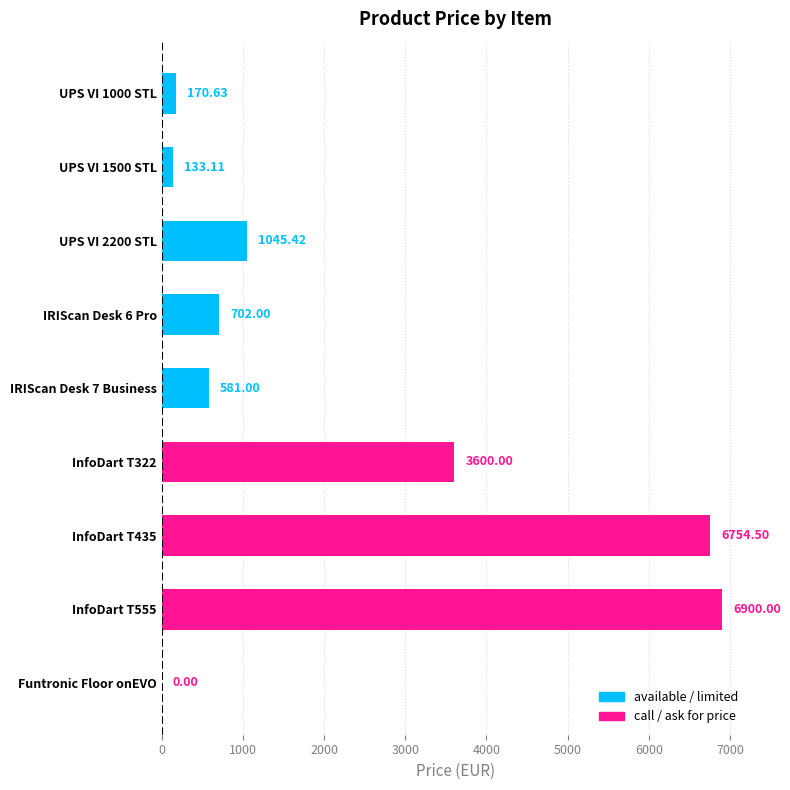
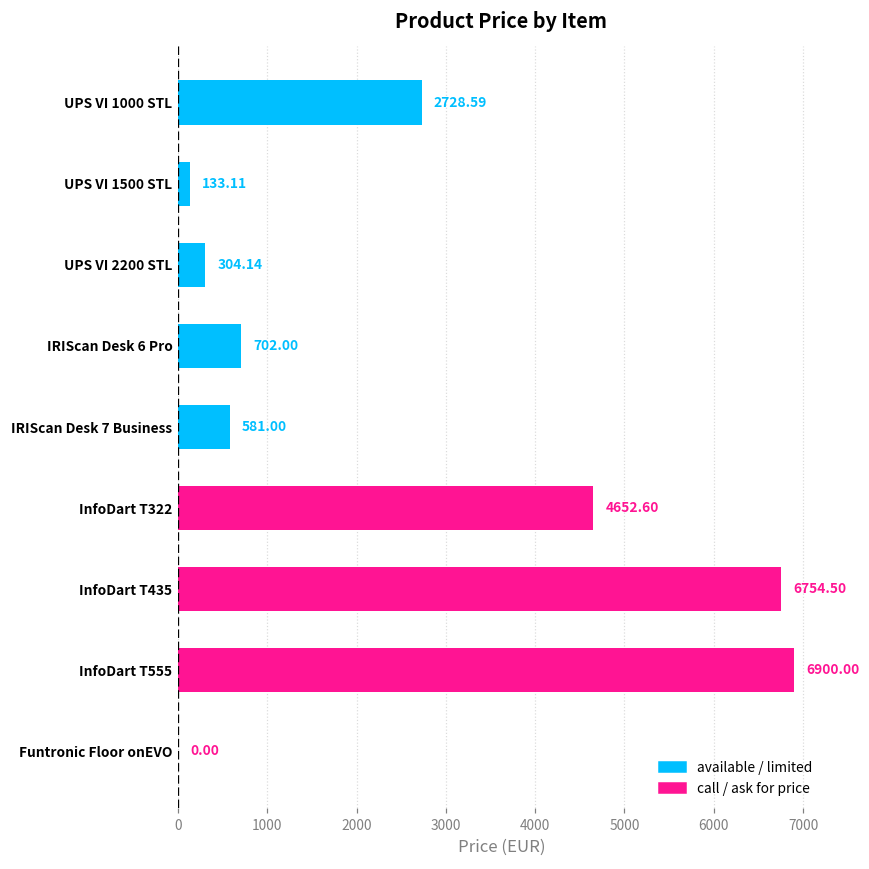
UPS VI 1000 STL: 170.63 -> 2728.59
UPS VI 2200 STL: 1045.42 -> 304.14
InfoDart T322: 3600.00 -> 4652.60
